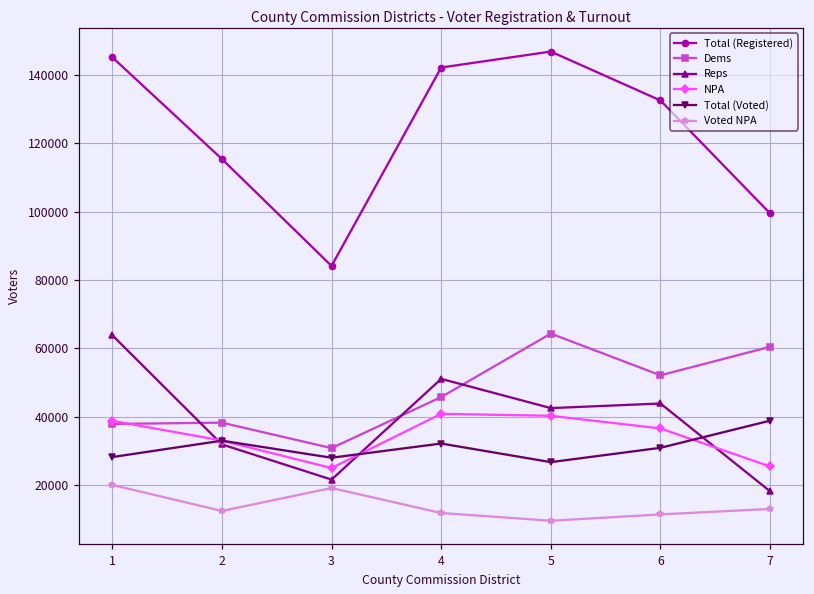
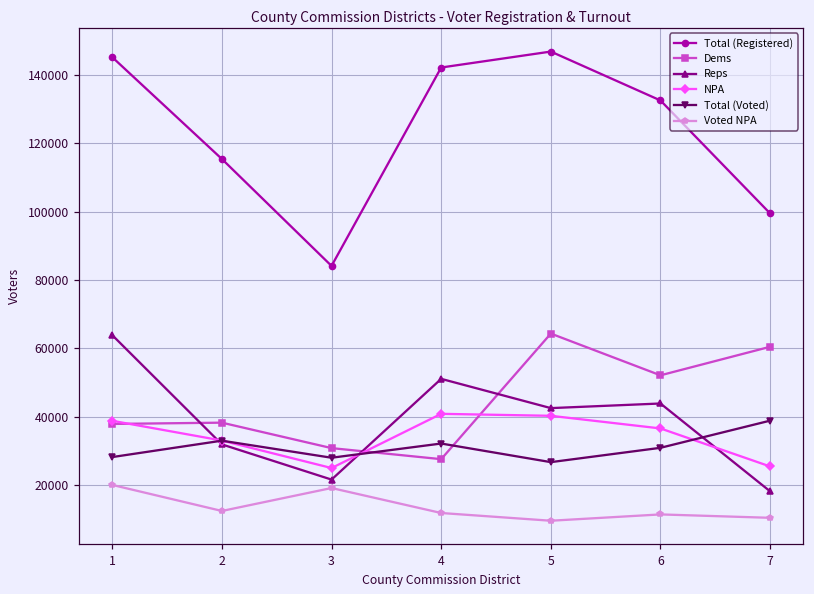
Dems, 4: 46000 -> 28000
Voted NPA, 7: 13000 -> 10000
